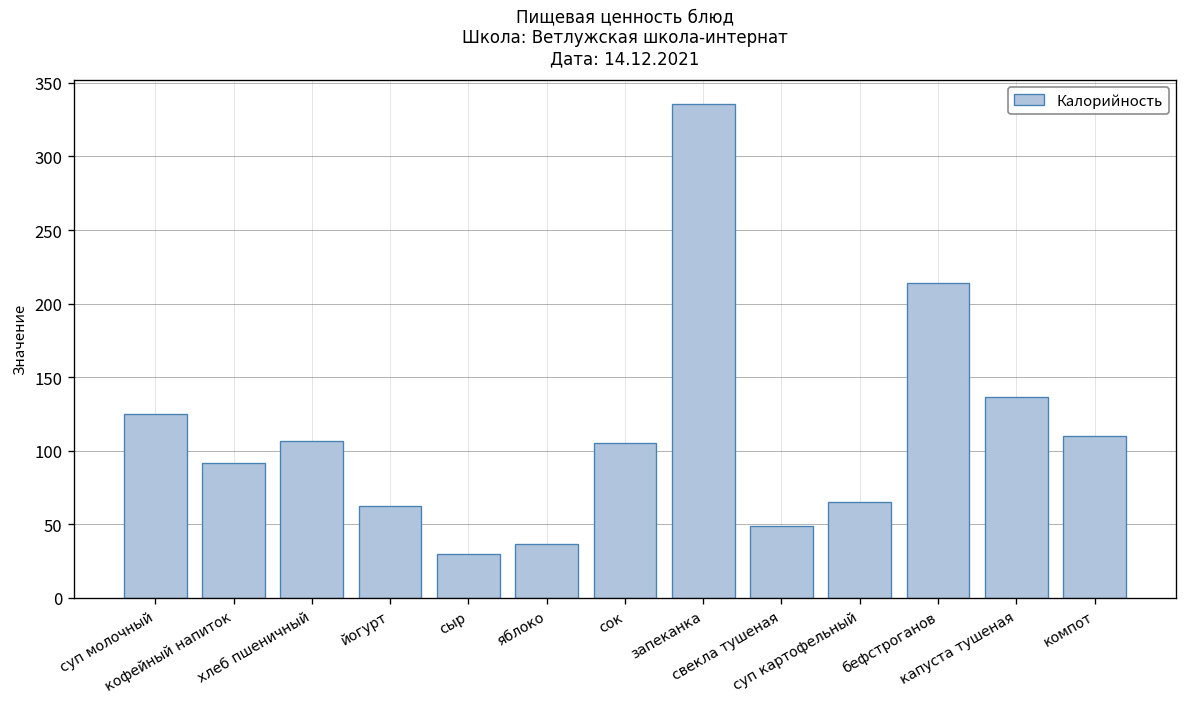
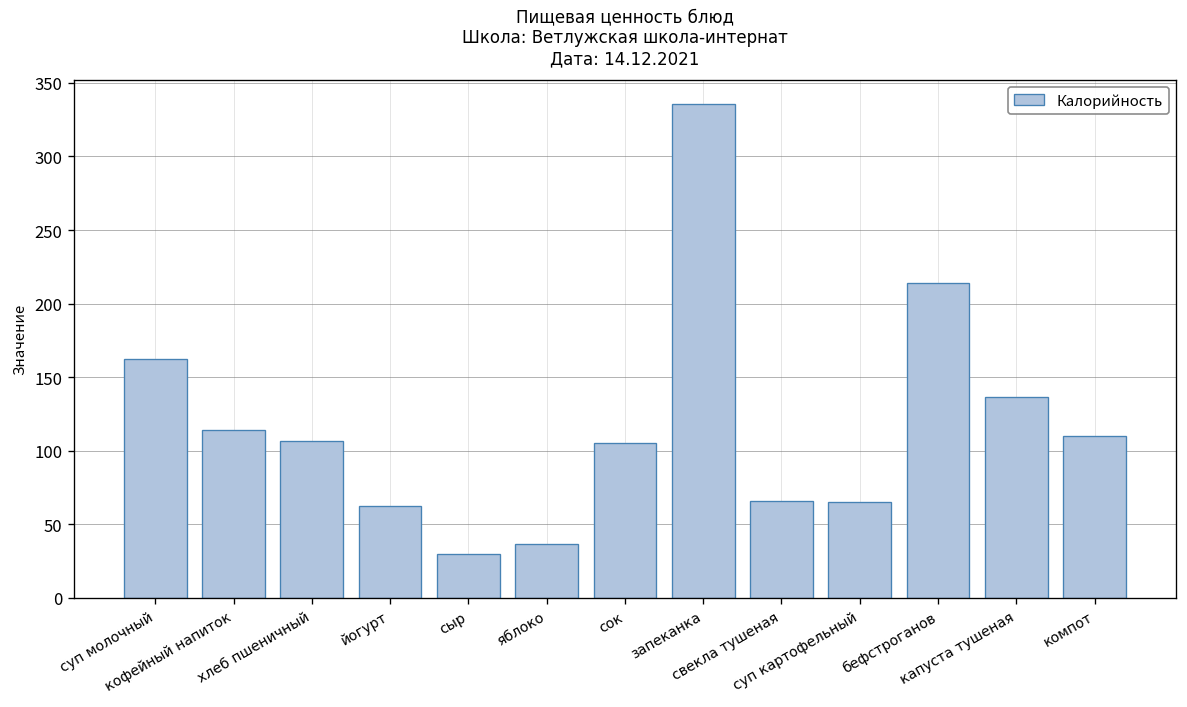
суп молочный: 125 -> 162
кофейный напиток: 92 -> 114
свекла тушеная: 49 -> 66
